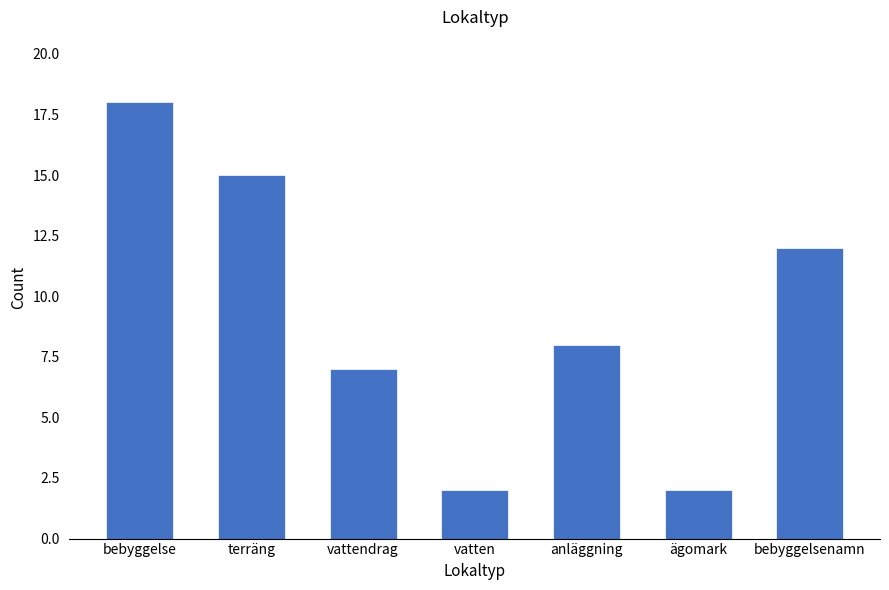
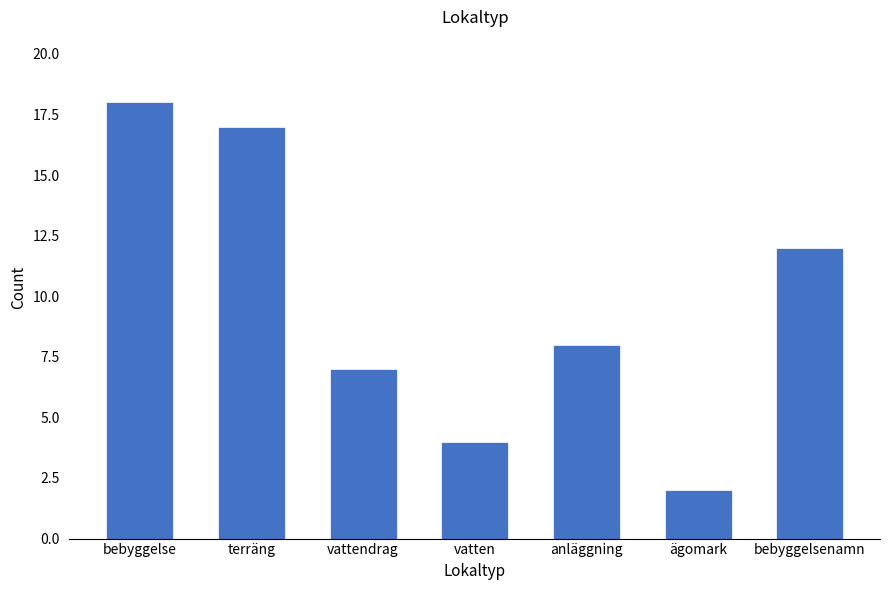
terräng: 15 -> 17
vatten: 2 -> 4
